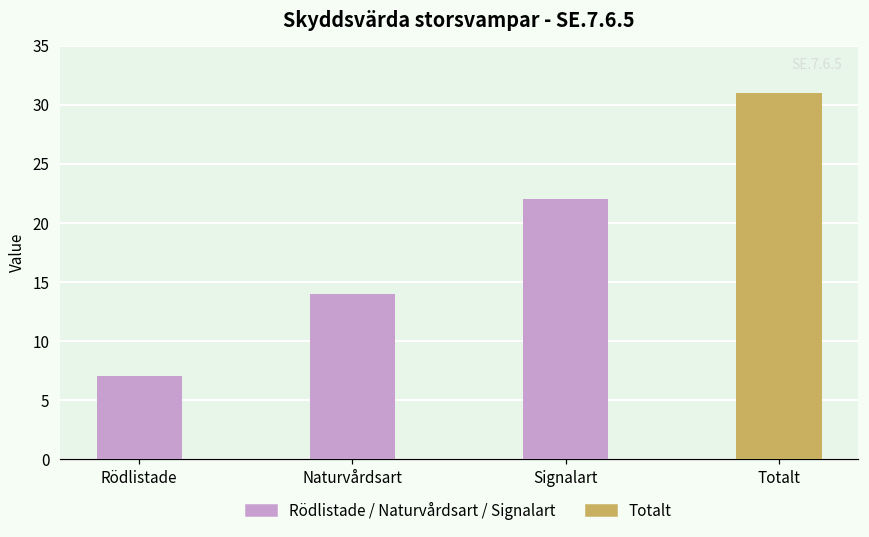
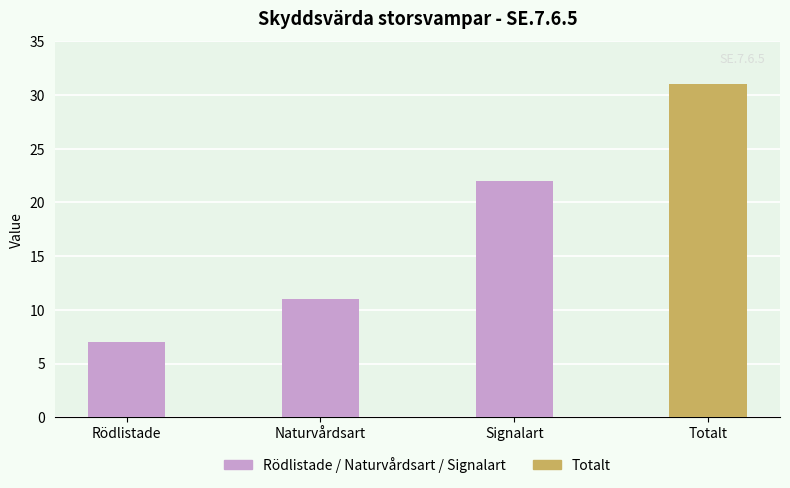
Naturvårdsart: 14 -> 11
